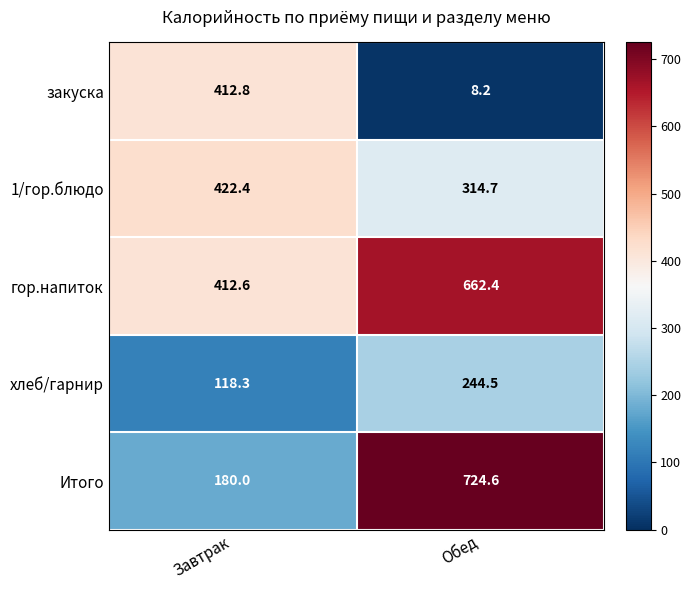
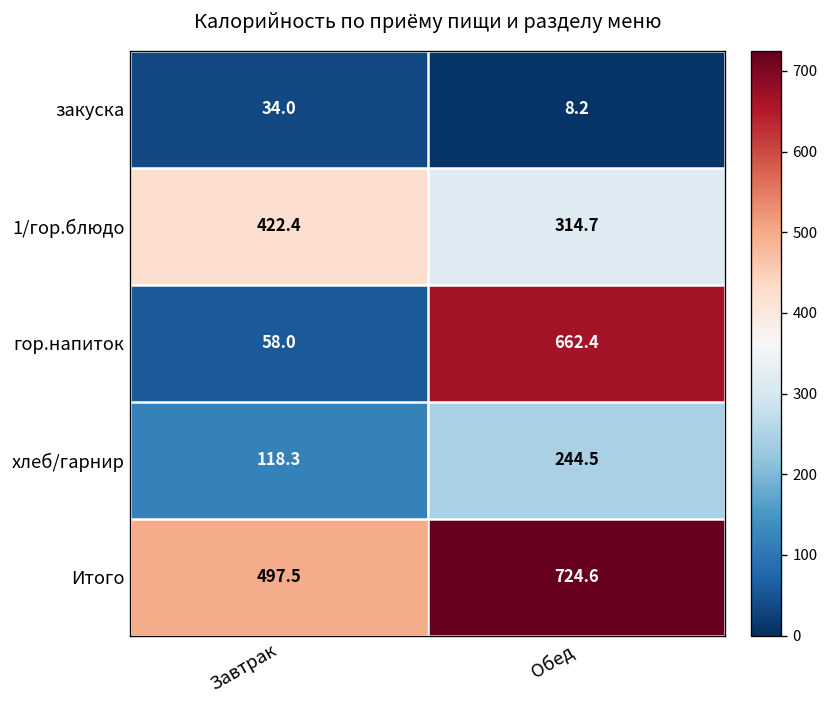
закуска, Завтрак: 412.8 -> 34.0
гор.напиток, Завтрак: 412.6 -> 58.0
Итого, Завтрак: 180.0 -> 497.5
